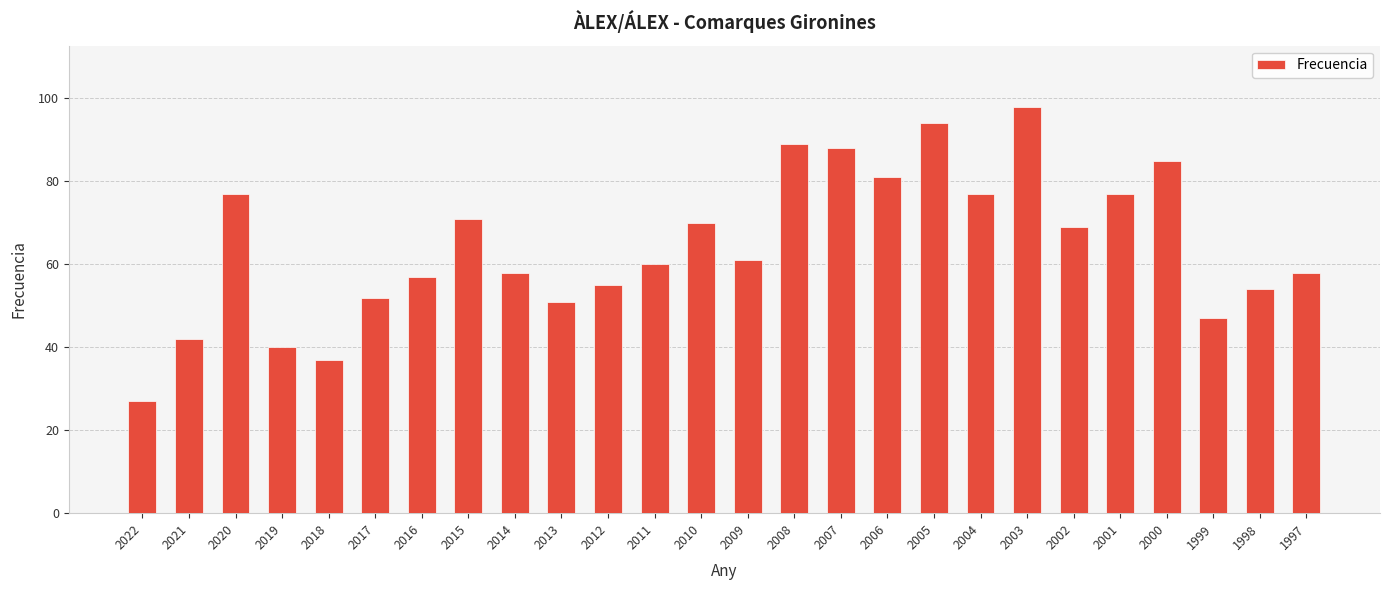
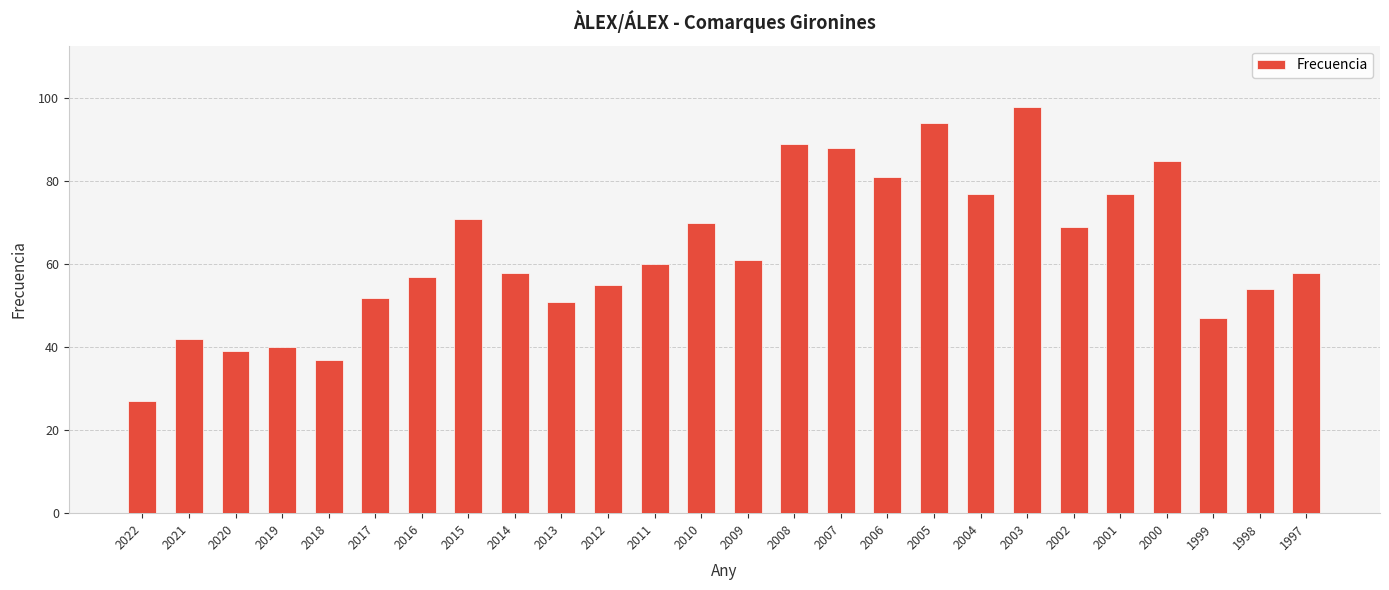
2020: 77 -> 39
